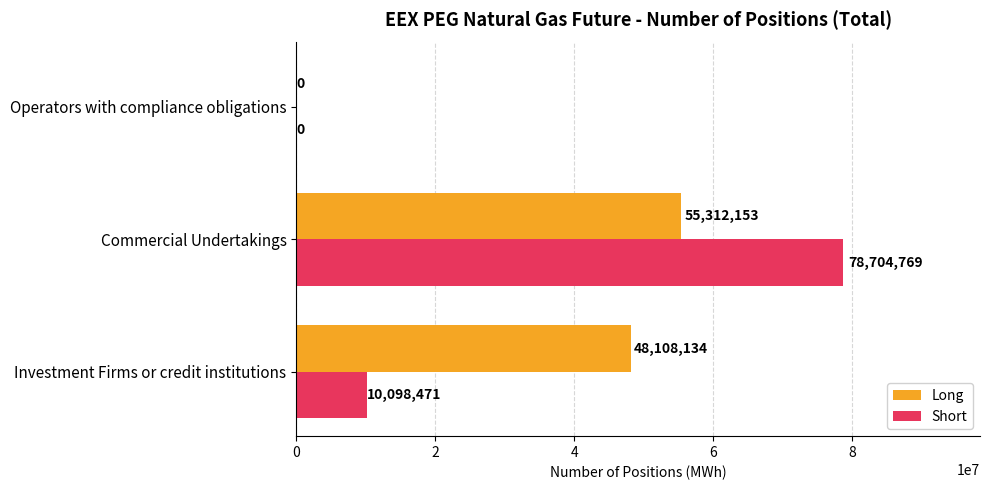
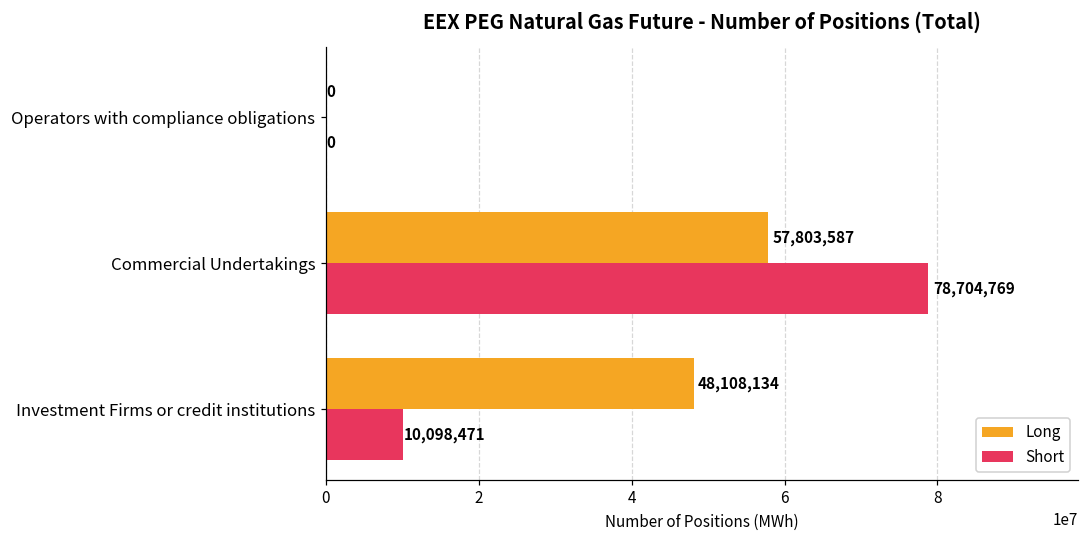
Long, Commercial Undertakings: 55,312,153 -> 57,803,587
